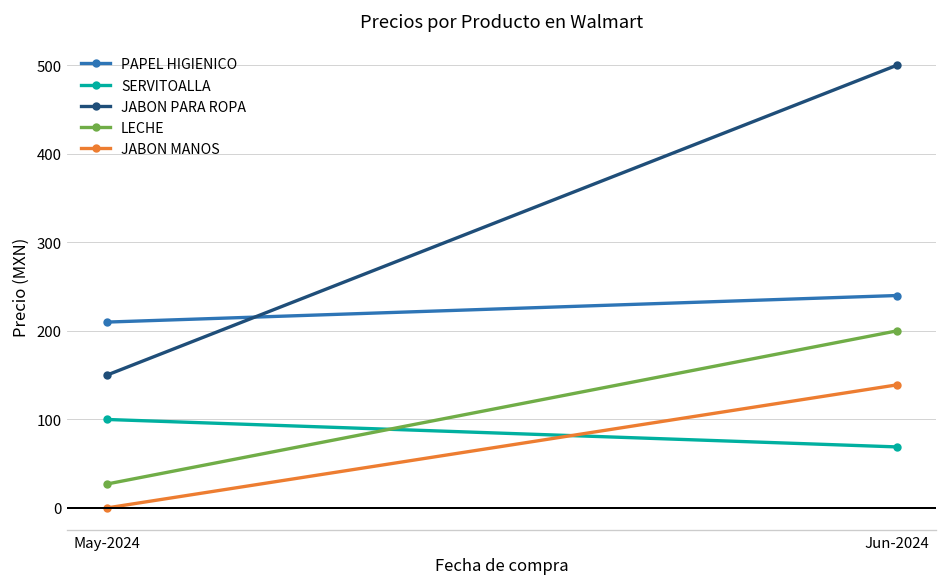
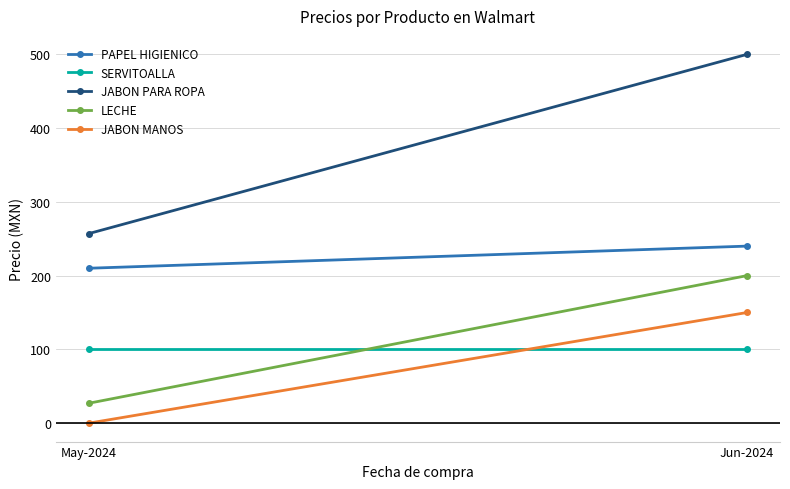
JABON PARA ROPA, May-2024: 150 -> 260
SERVITOALLA, Jun-2024: 70 -> 100
JABON MANOS, Jun-2024: 140 -> 150
